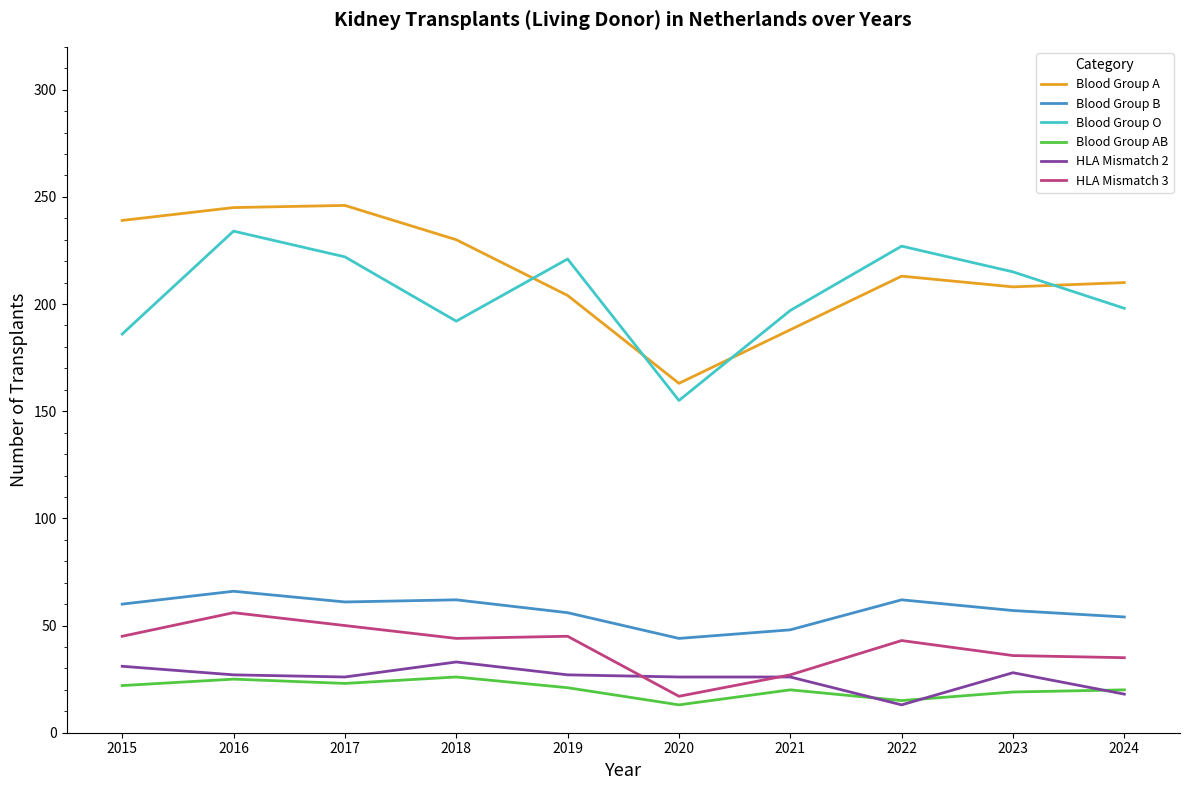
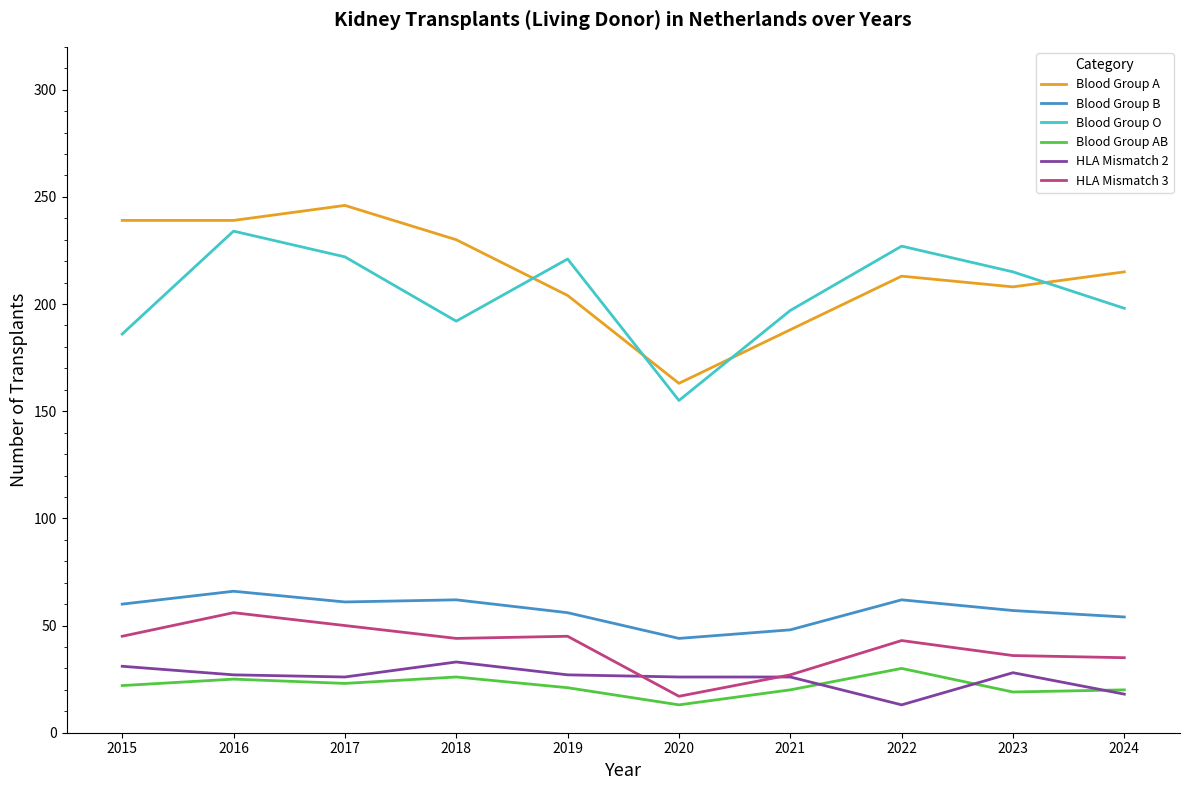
Blood Group A, 2016: 245 -> 239
Blood Group AB, 2022: 15 -> 30
Blood Group A, 2024: 210 -> 215
